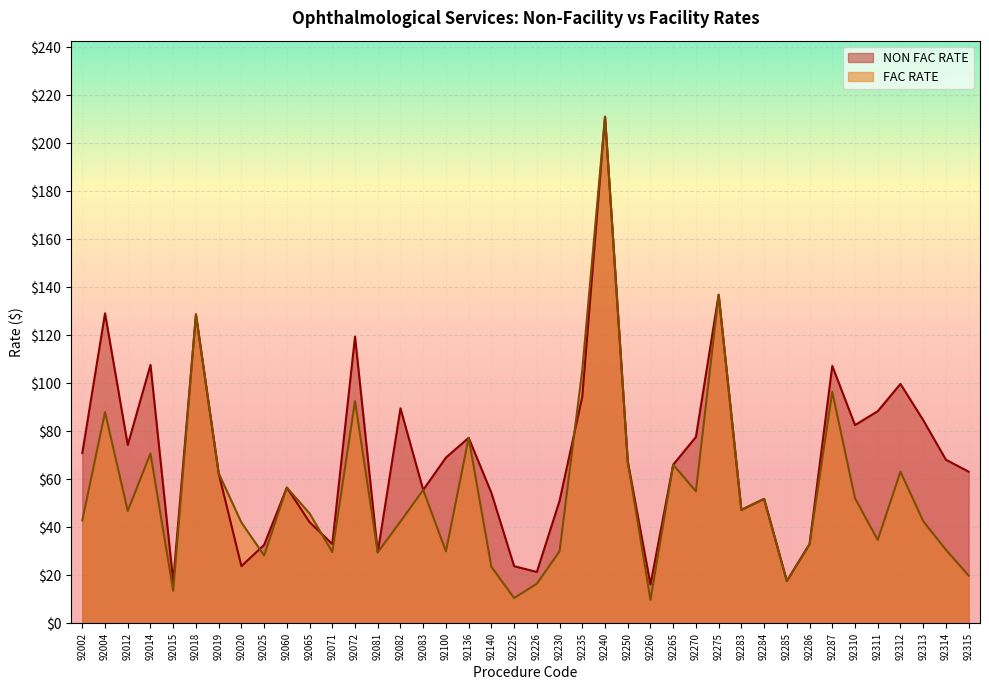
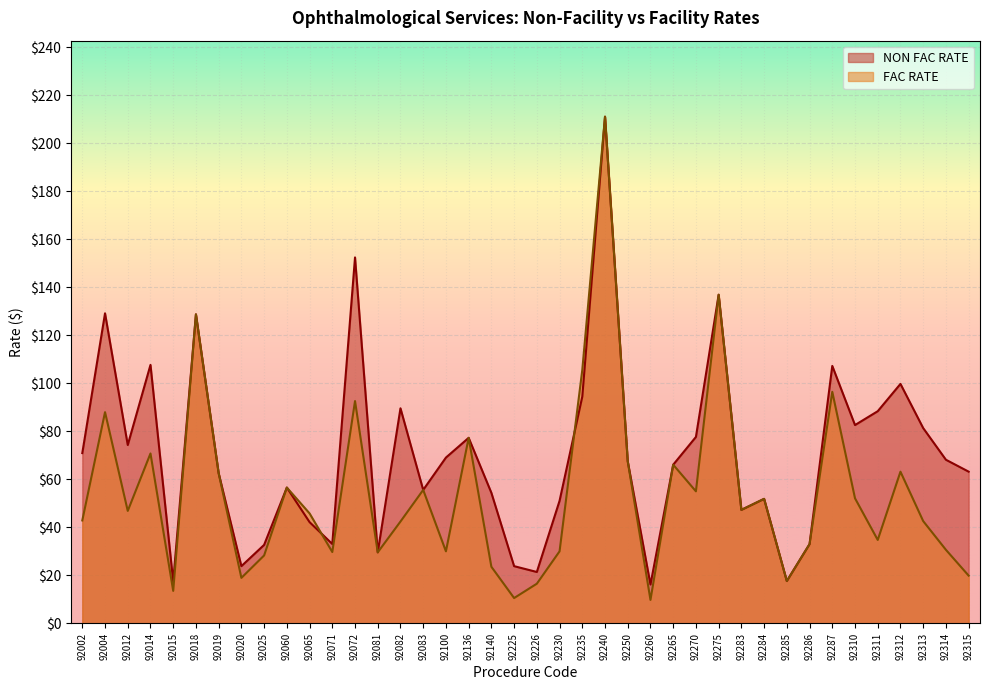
FAC RATE, 92020: $42 -> $19
NON FAC RATE, 92072: $120 -> $153
NON FAC RATE, 92313: $85 -> $81
